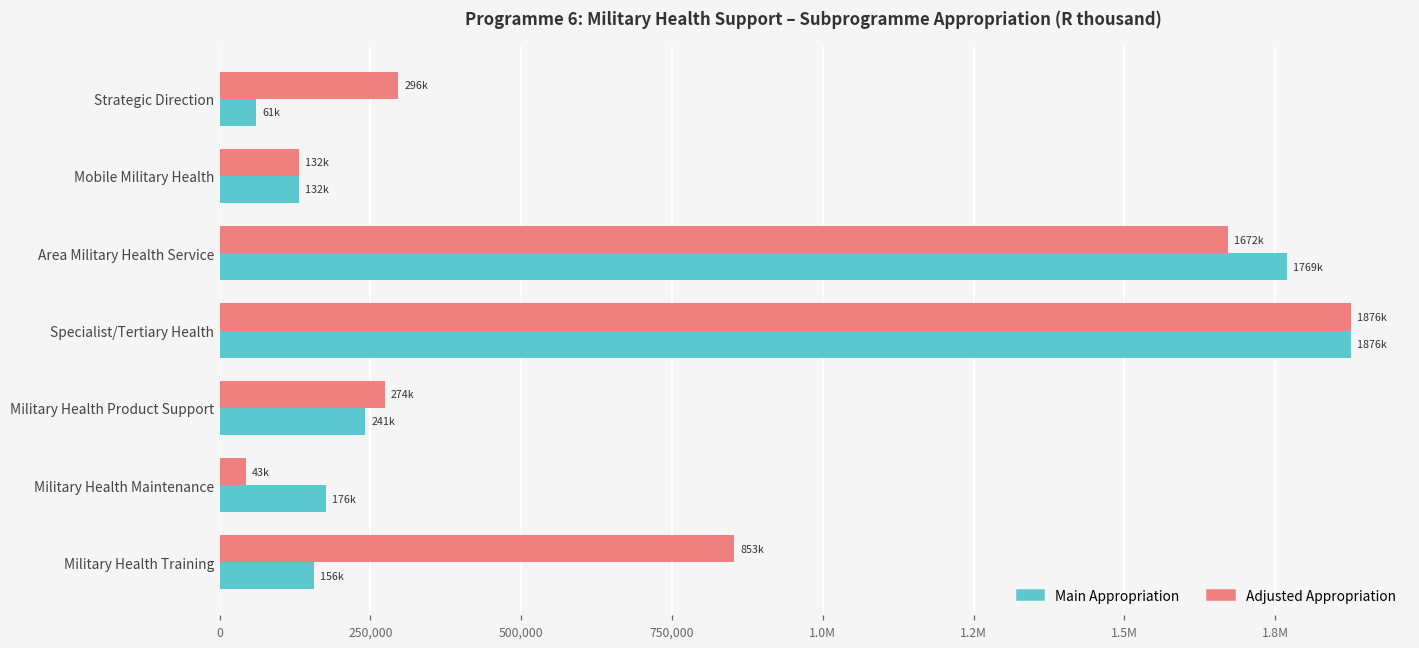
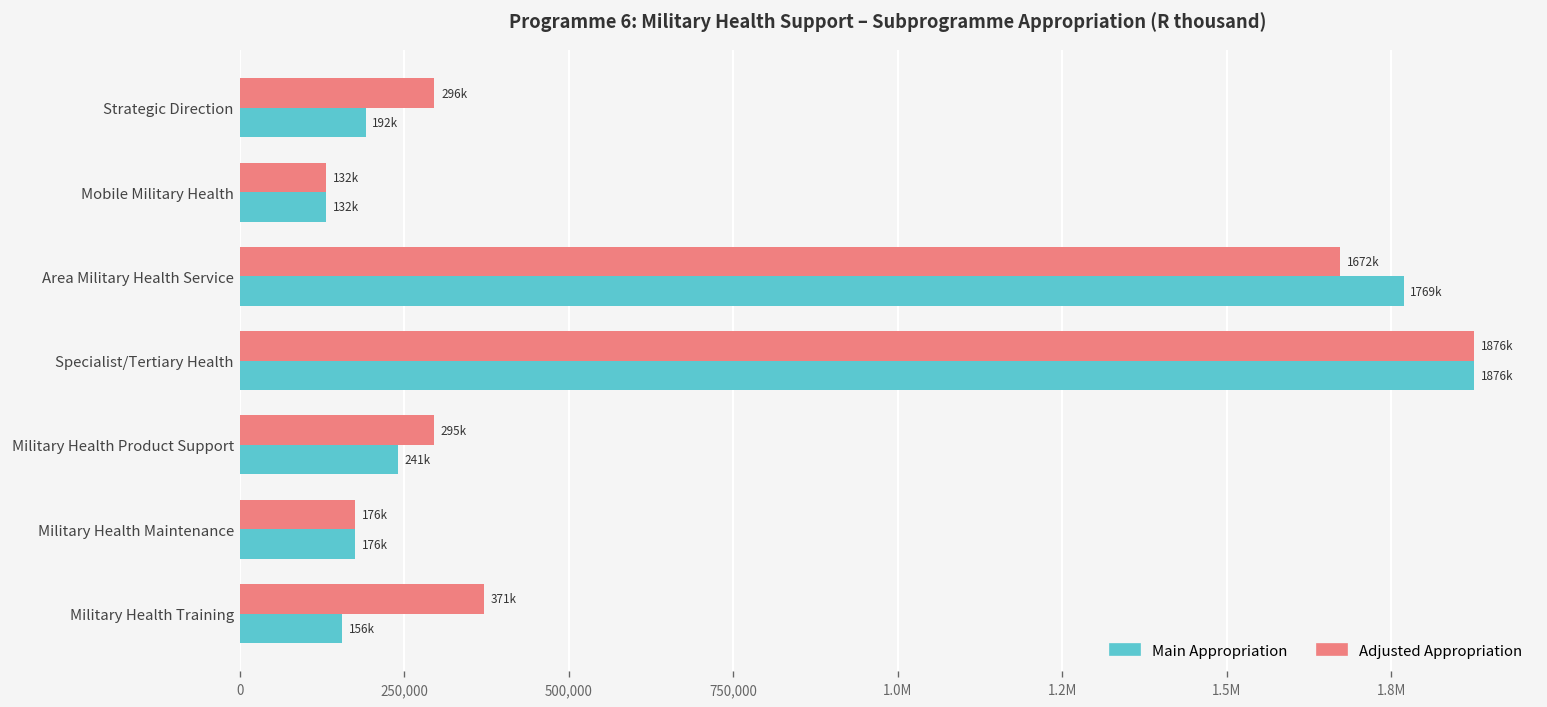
Main Appropriation, Strategic Direction: 61k -> 192k
Adjusted Appropriation, Military Health Product Support: 274k -> 295k
Adjusted Appropriation, Military Health Maintenance: 43k -> 176k
Adjusted Appropriation, Military Health Training: 853k -> 371k
